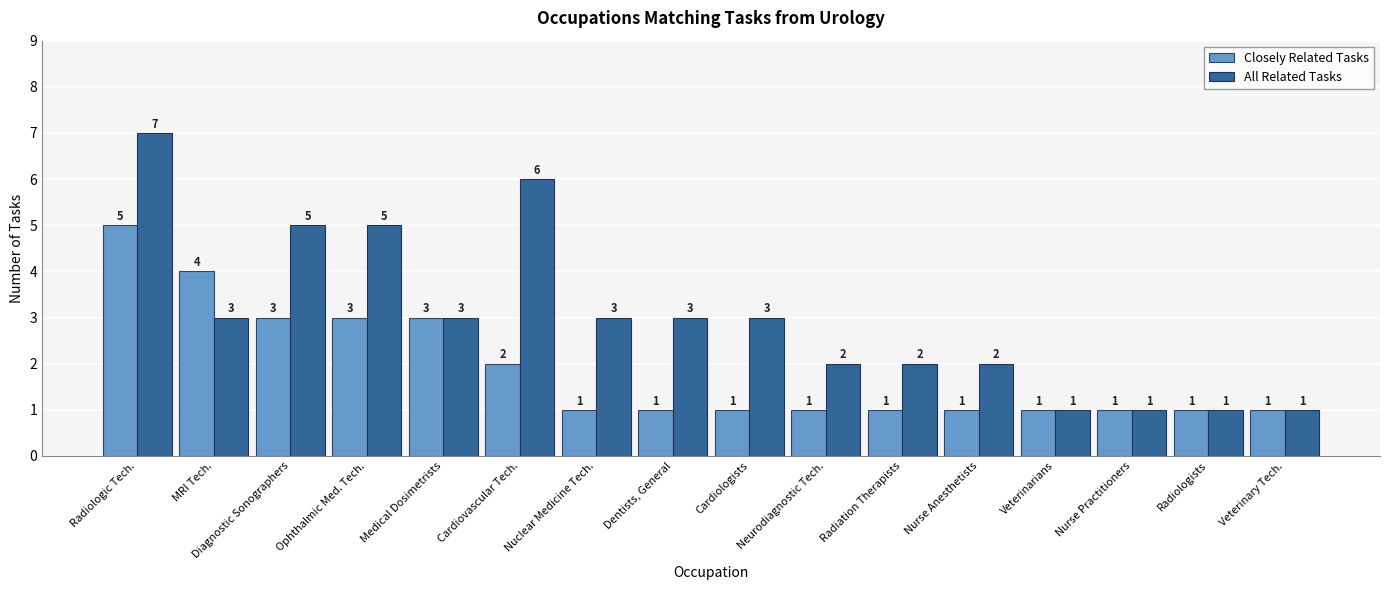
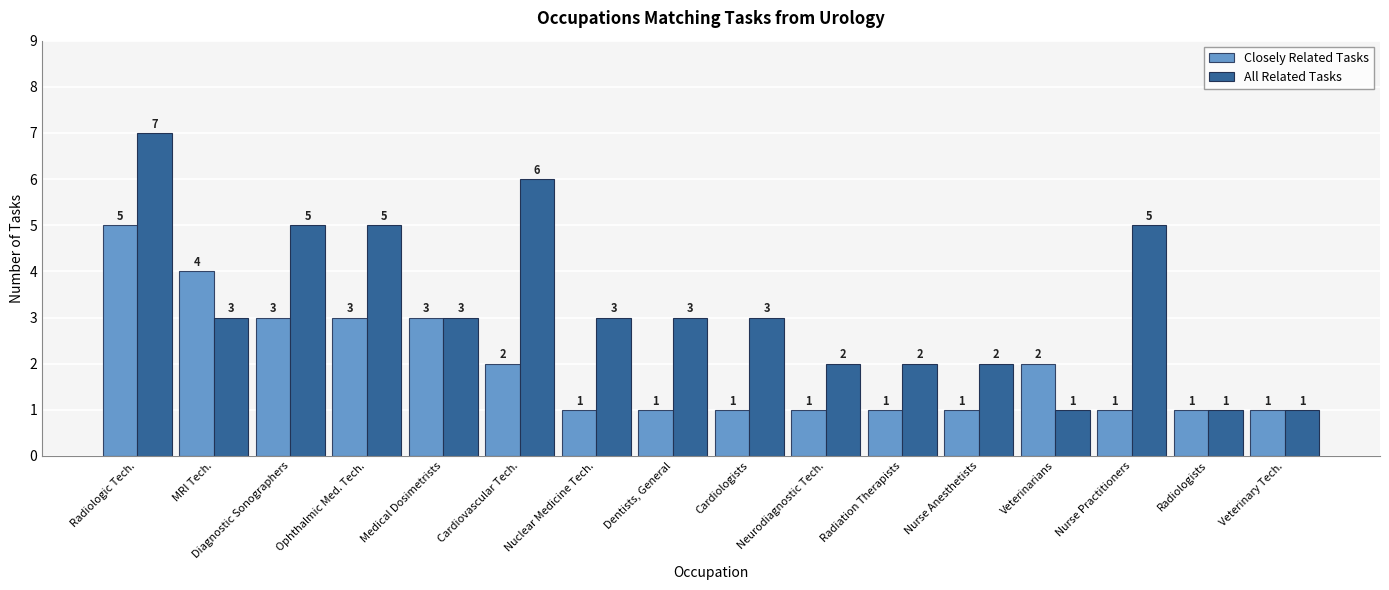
Closely Related Tasks, Veterinarians: 1 -> 2
All Related Tasks, Nurse Practitioners: 1 -> 5
